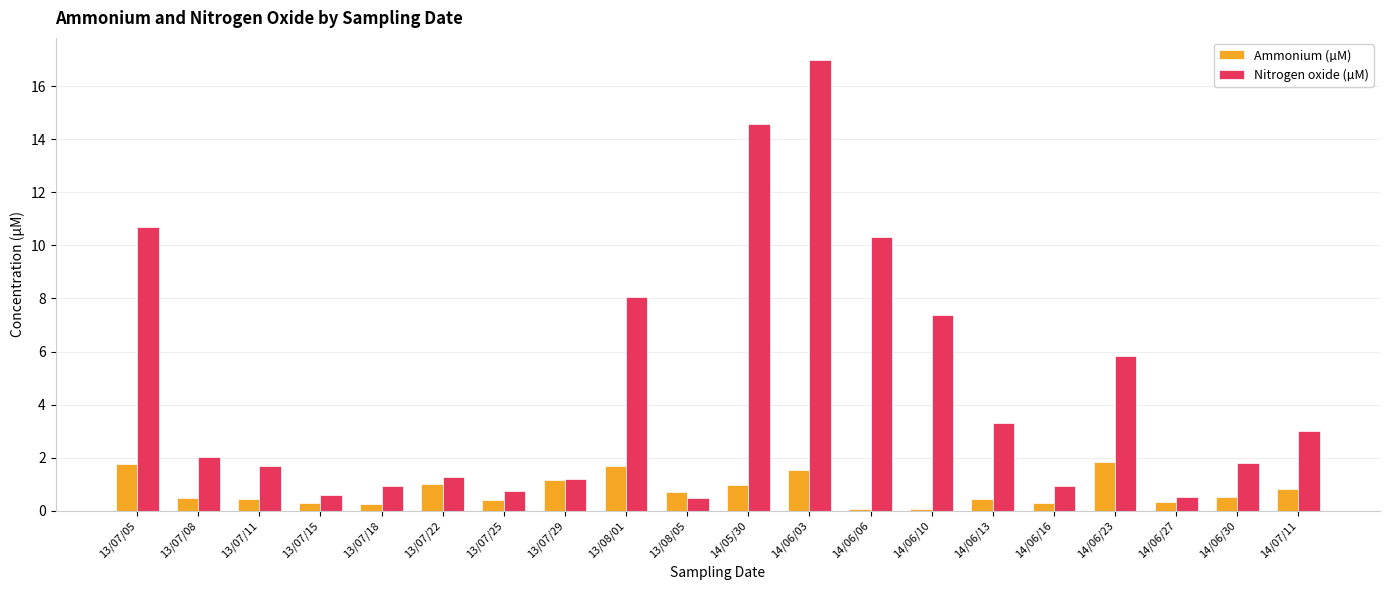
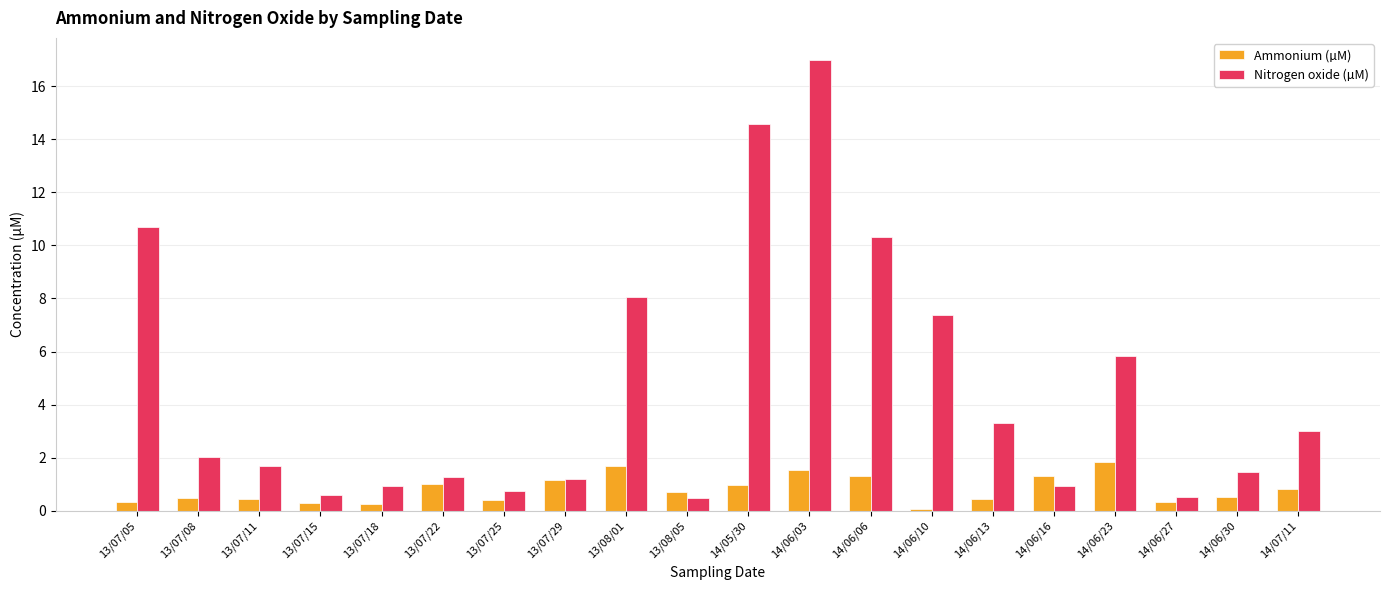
Ammonium (µM), 13/07/05: 1.8 -> 0.3
Ammonium (µM), 14/06/06: 0.1 -> 1.3
Ammonium (µM), 14/06/16: 0.3 -> 1.3
Nitrogen oxide (µM), 14/06/30: 1.8 -> 1.5
